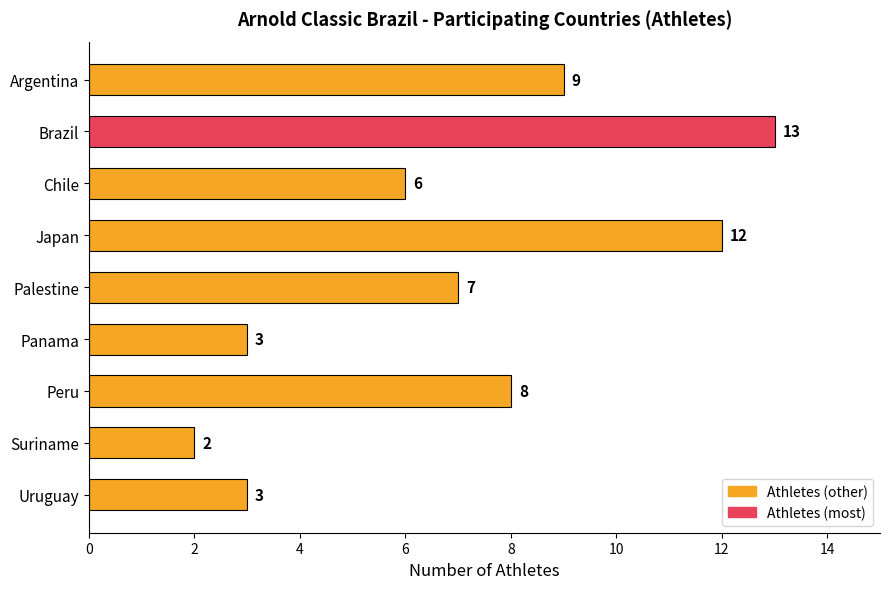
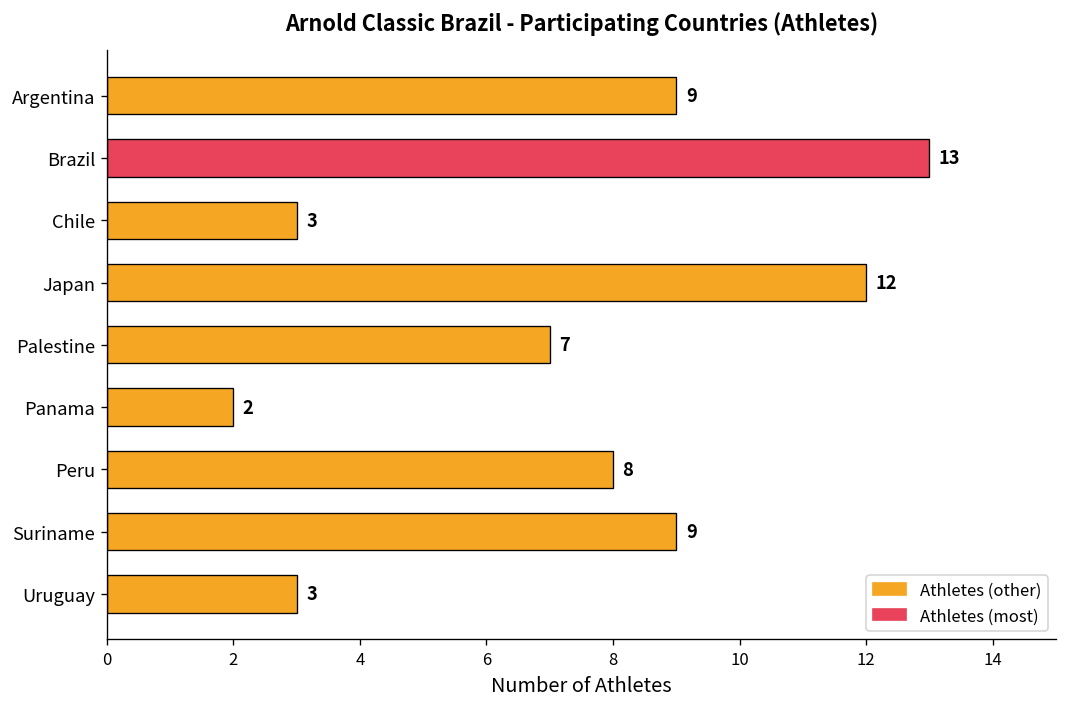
Chile: 6 -> 3
Panama: 3 -> 2
Suriname: 2 -> 9
